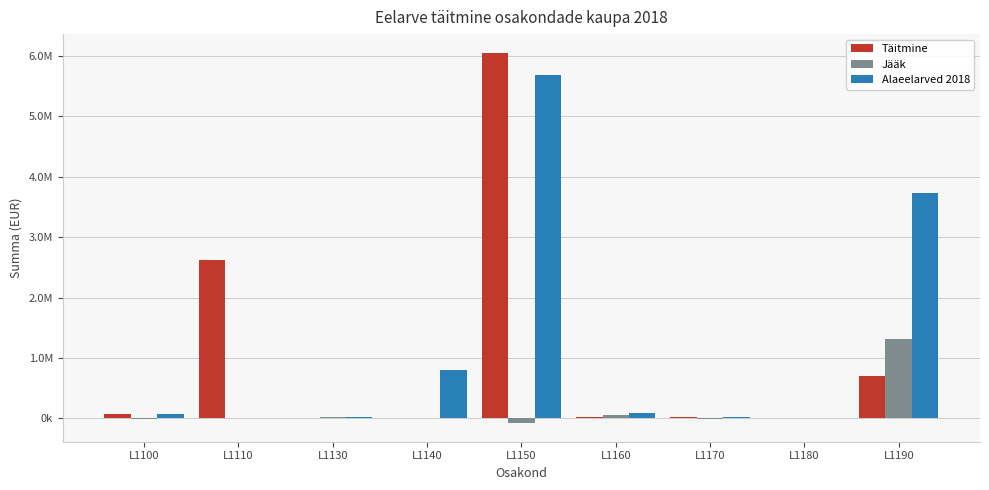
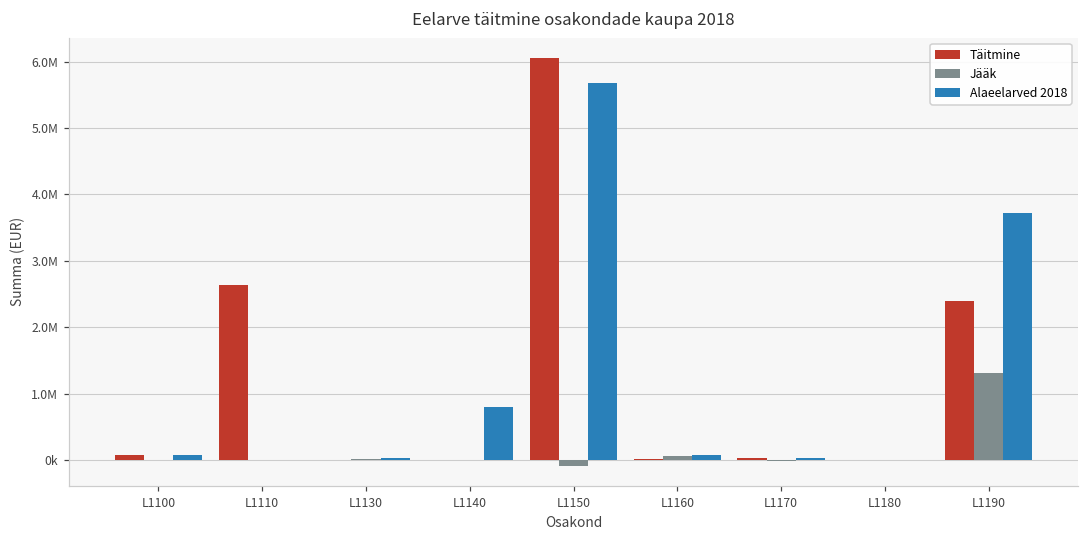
Täitmine, L1190: 700000 -> 2400000
